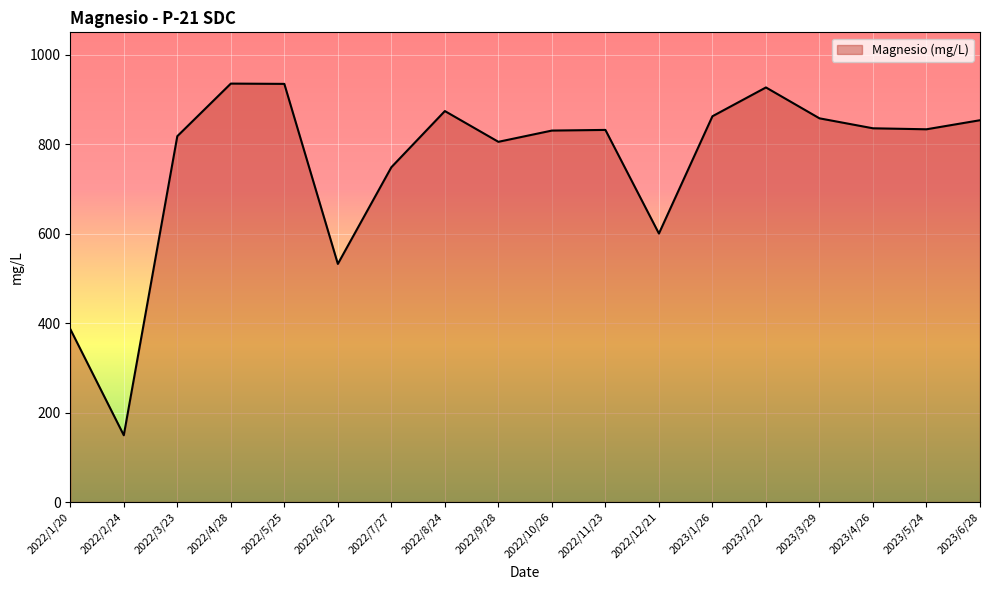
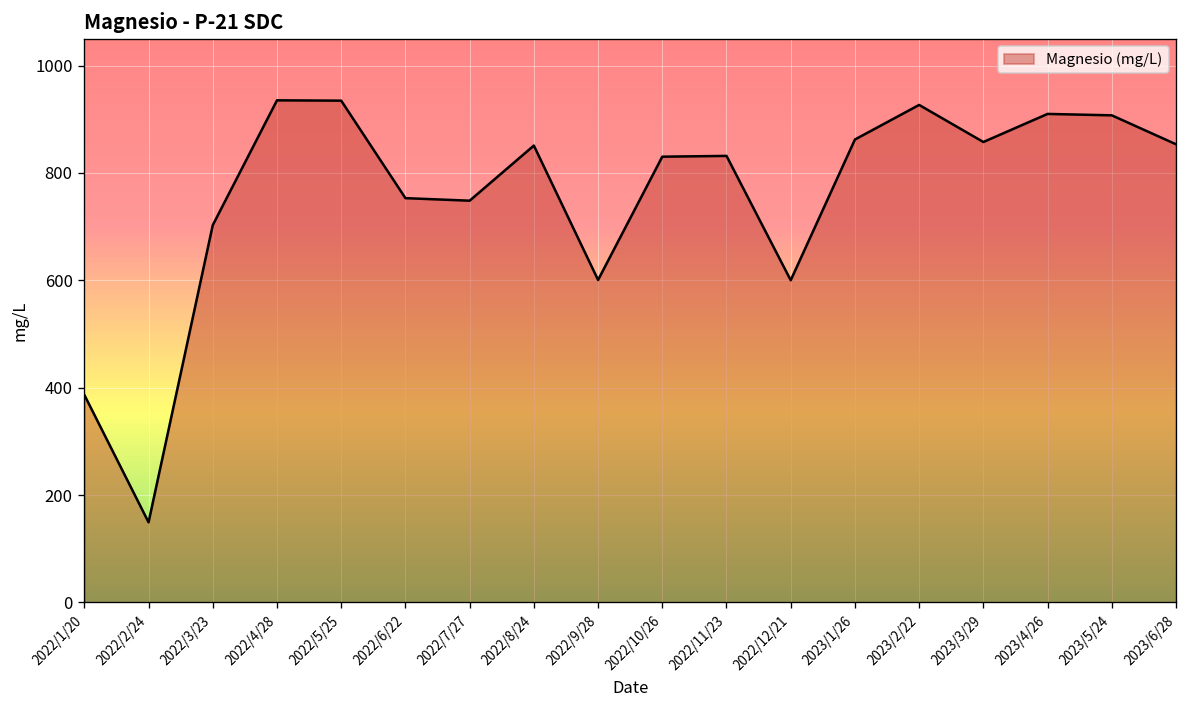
2022/3/23: 820 -> 700
2022/6/22: 530 -> 750
2022/8/24: 870 -> 850
2022/9/28: 810 -> 600
2023/4/26: 840 -> 910
2023/5/24: 830 -> 910
